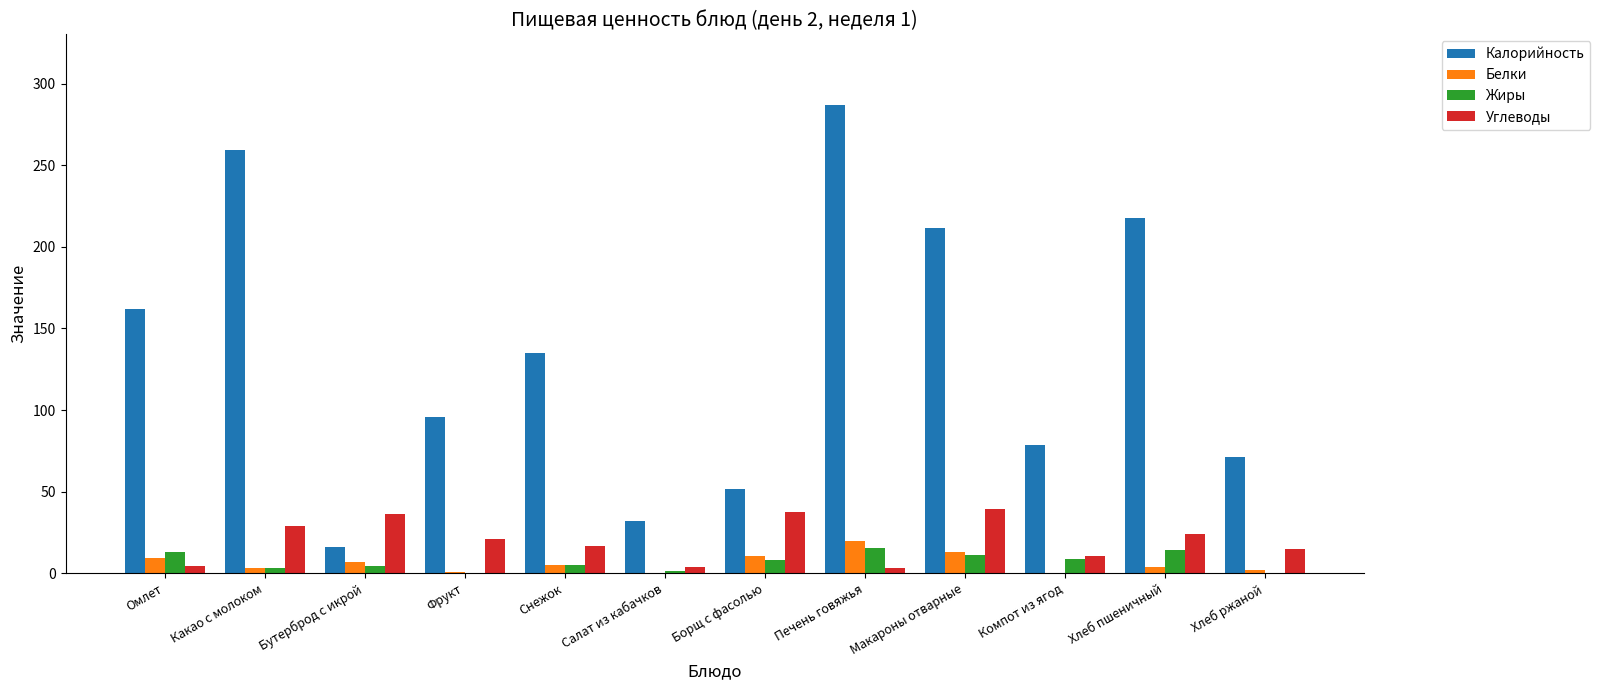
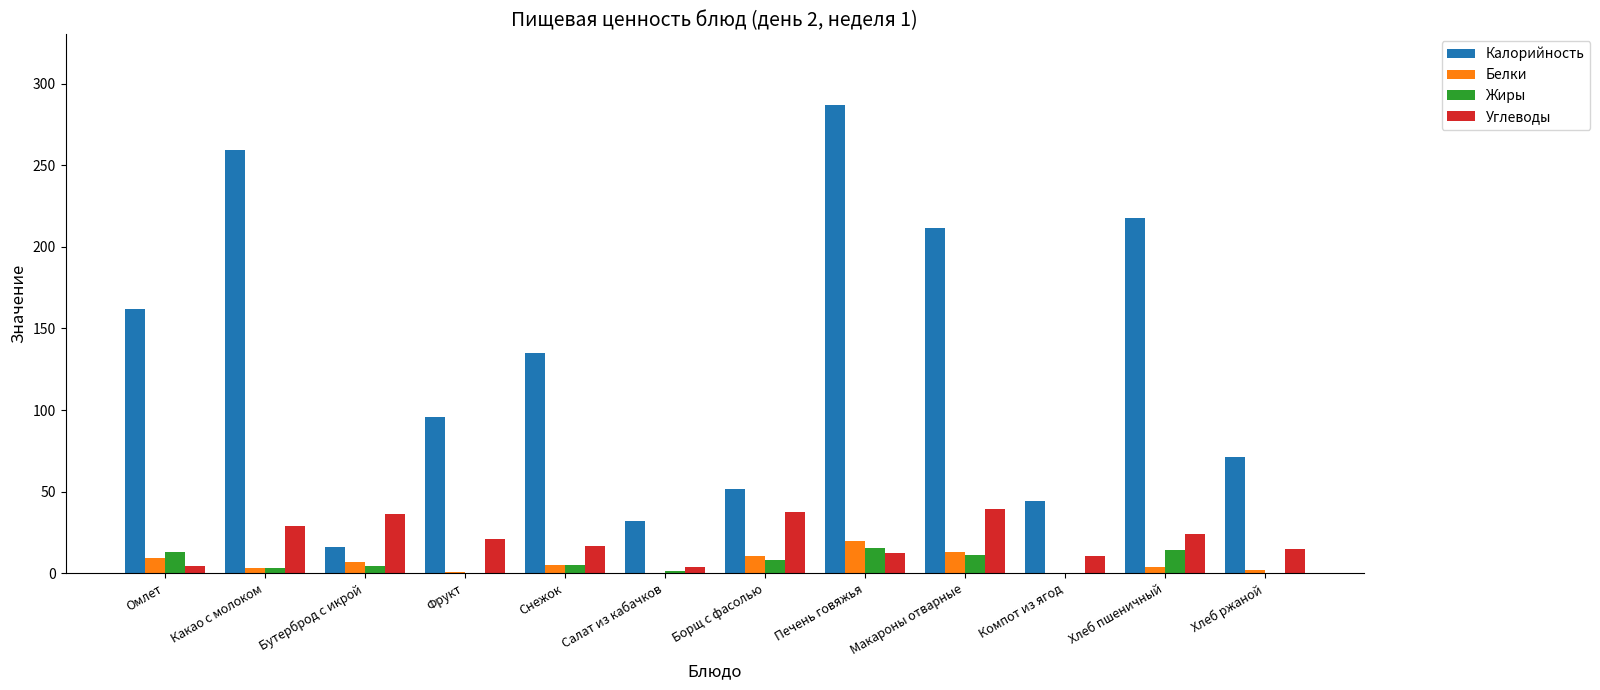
Углеводы, Печень говяжья: 3 -> 13
Калорийность, Компот из ягод: 79 -> 44
Жиры, Компот из ягод: 9 -> 0
